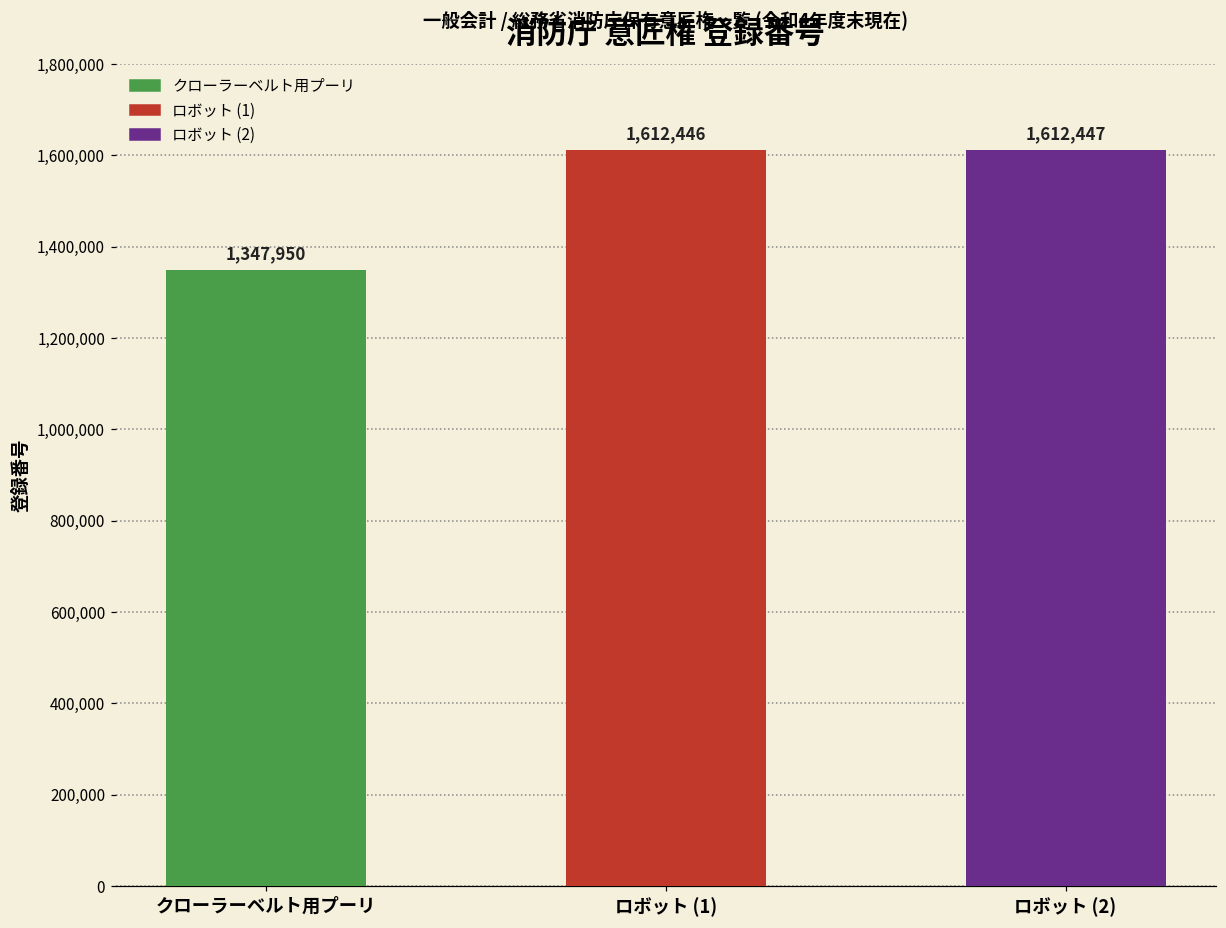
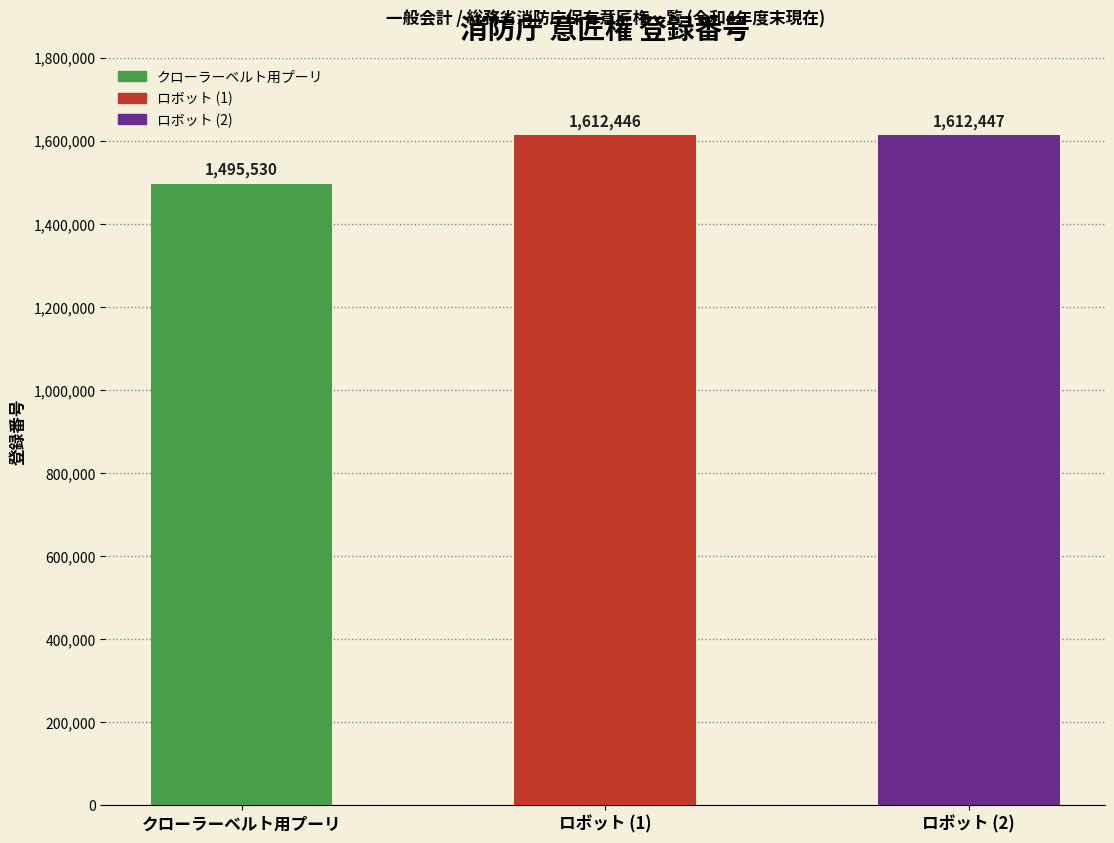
クローラーベルト用プーリ: 1,347,950 -> 1,495,530
